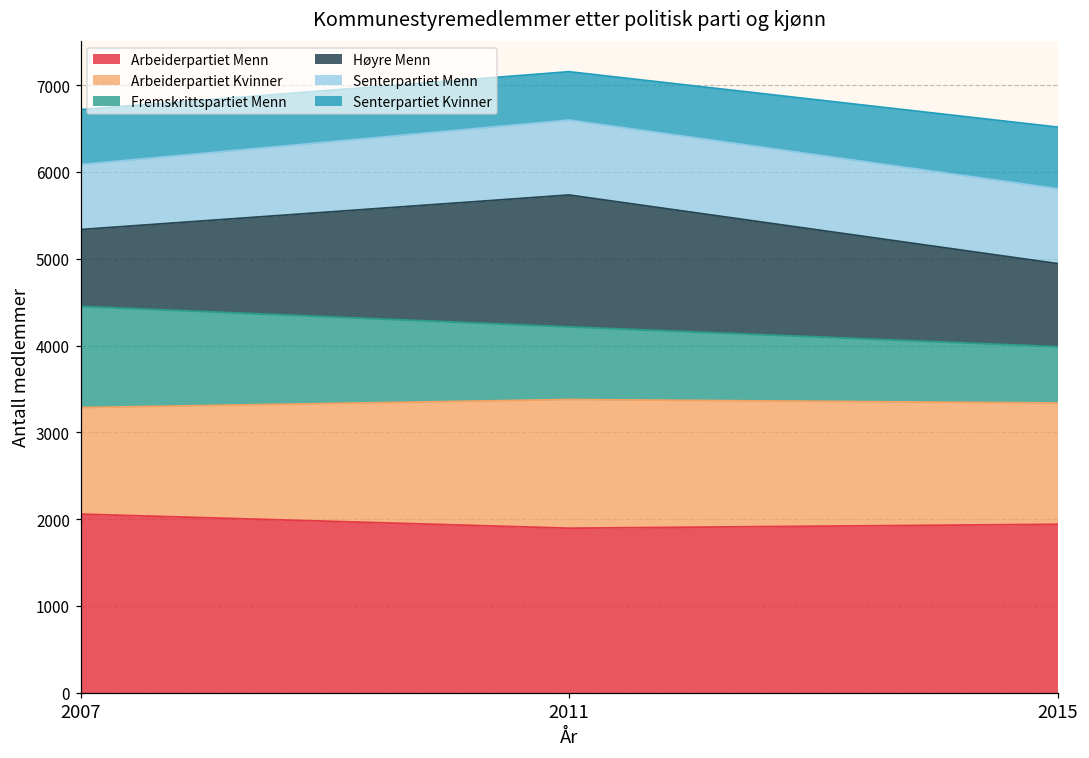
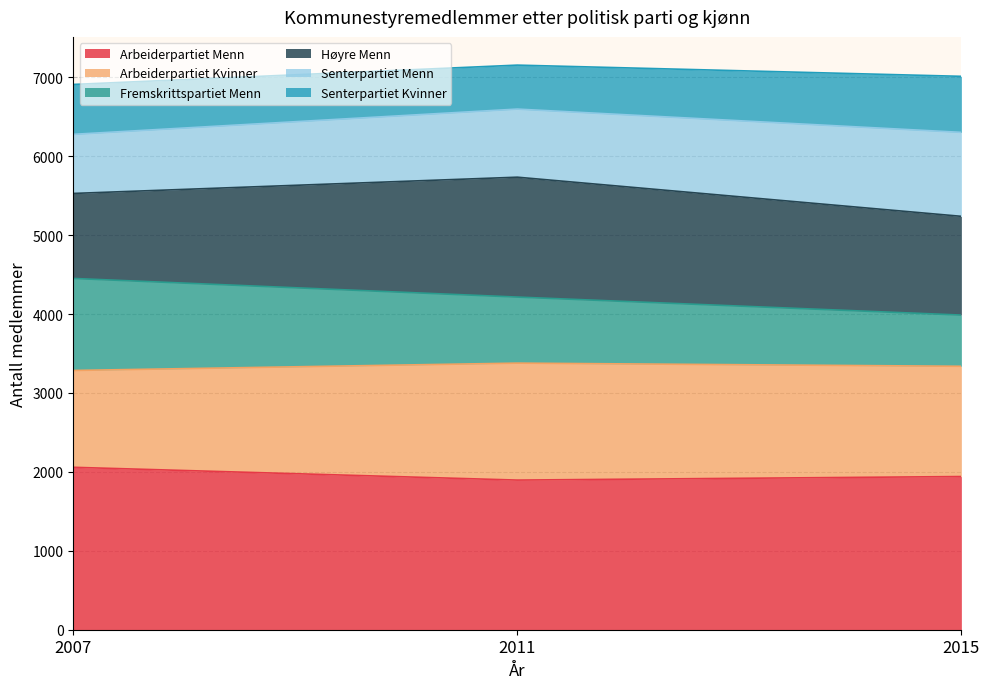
Høyre Menn, 2007: 900 -> 1100
Høyre Menn, 2015: 1000 -> 1300
Senterpartiet Menn, 2015: 900 -> 1100
